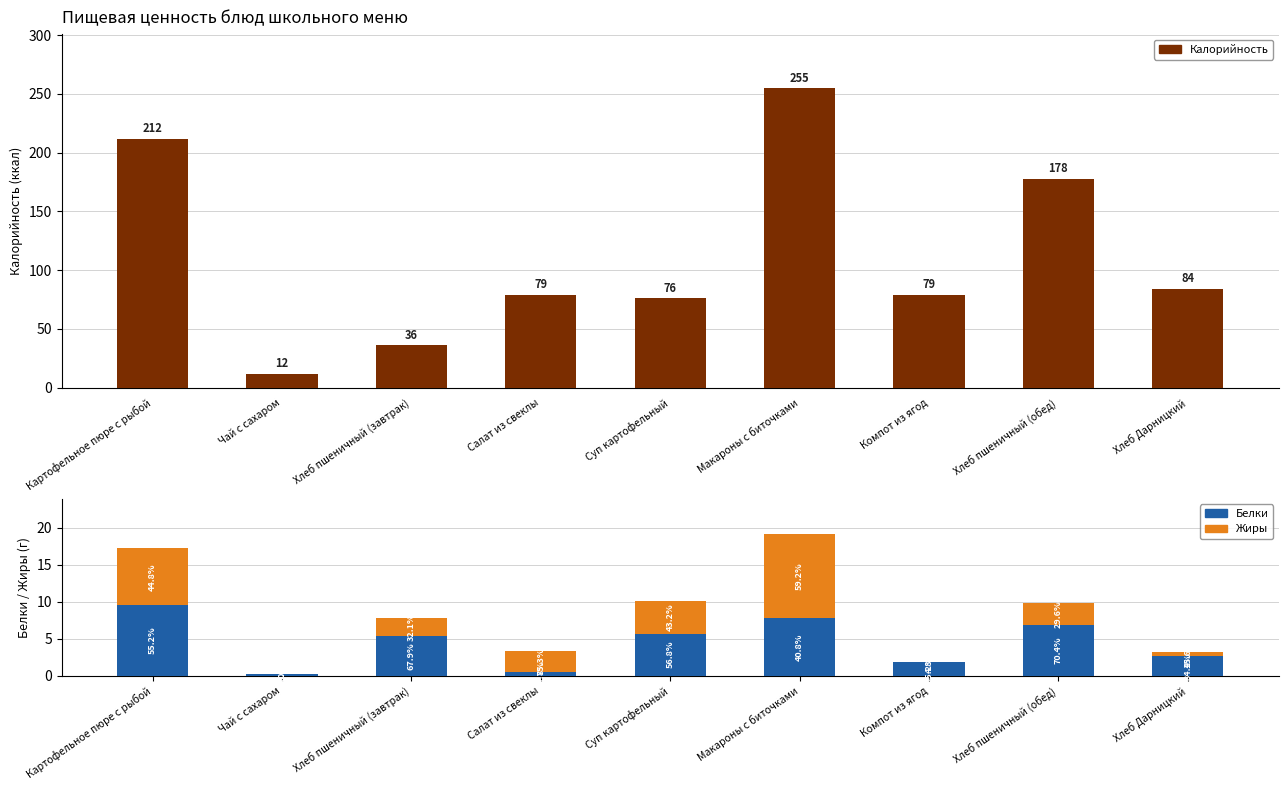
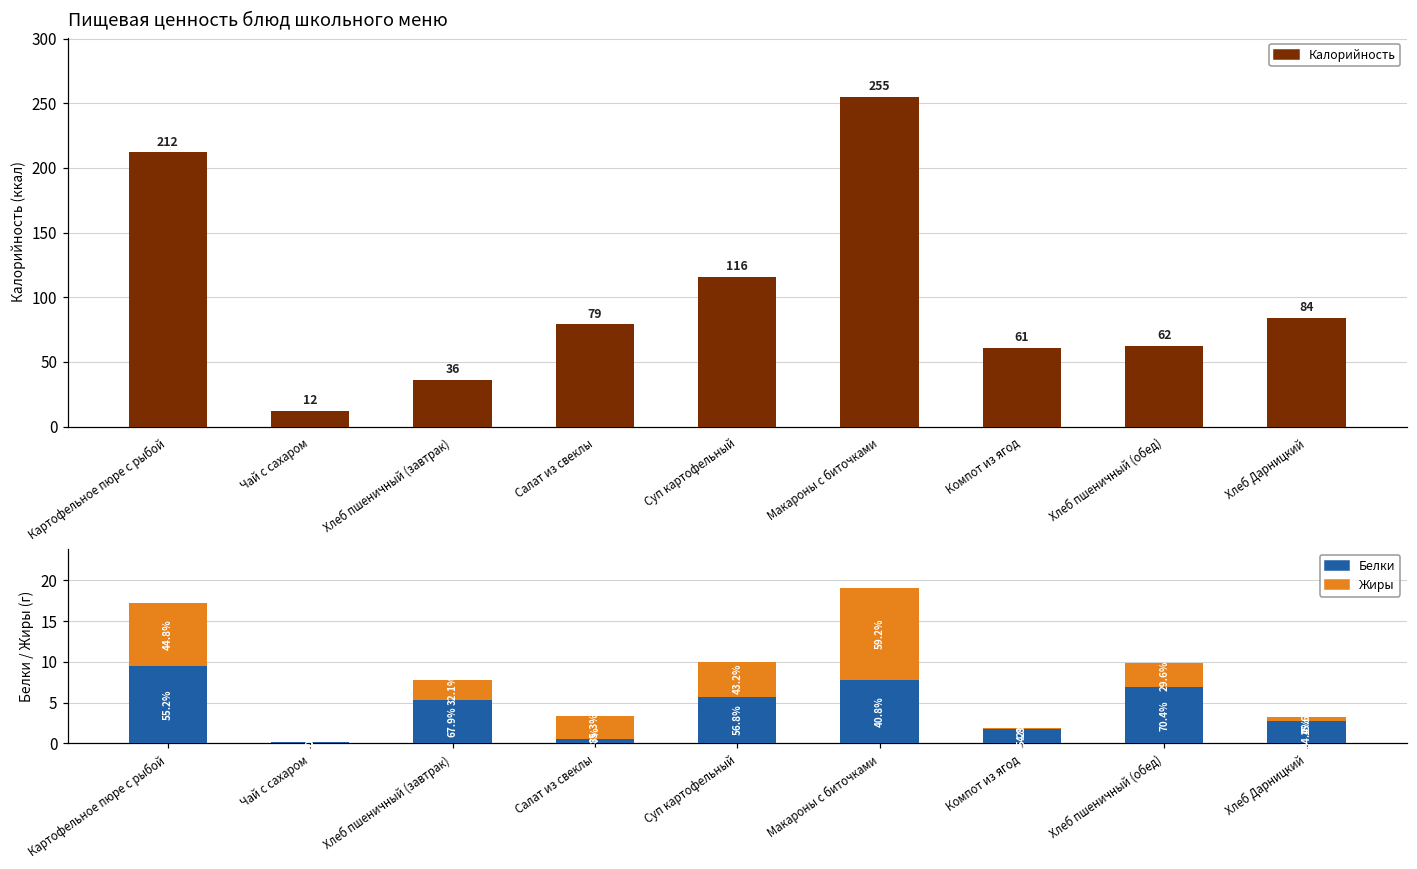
Пищевая ценность блюд школьного меню, Суп картофельный: 76 -> 116
Пищевая ценность блюд школьного меню, Компот из ягод: 79 -> 61
Пищевая ценность блюд школьного меню, Хлеб пшеничный (обед): 178 -> 62
